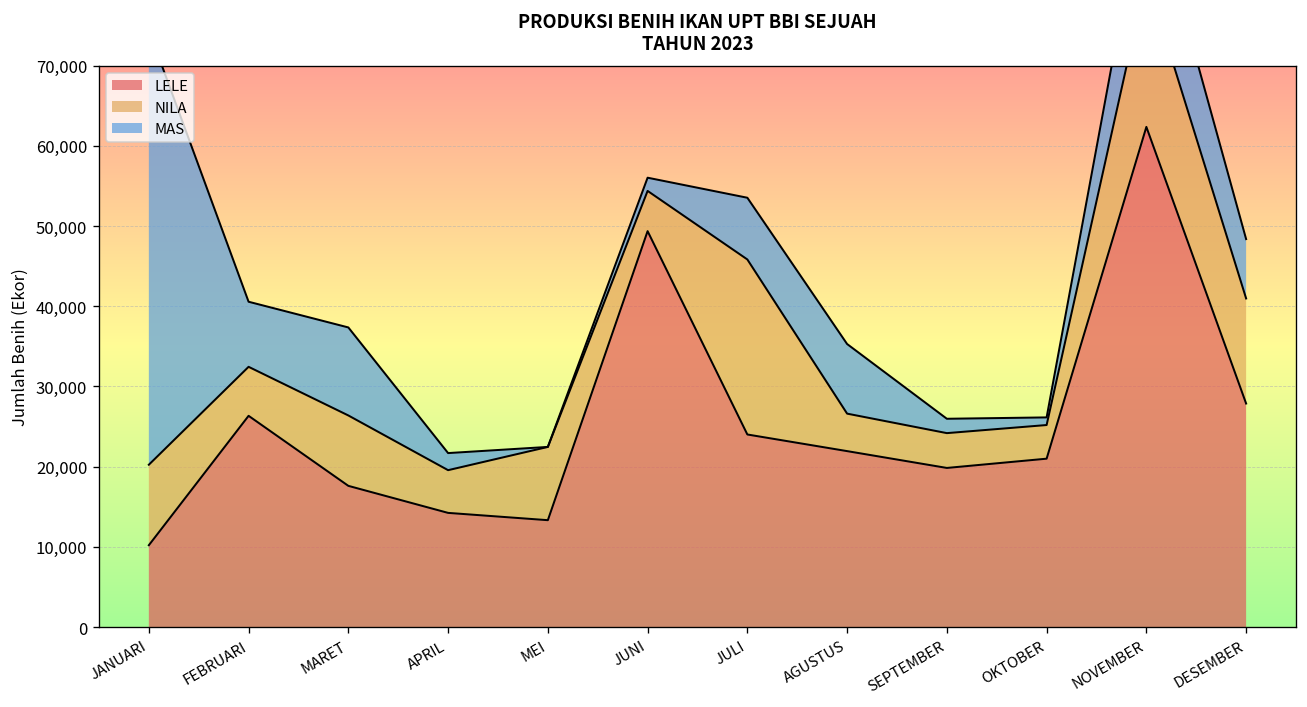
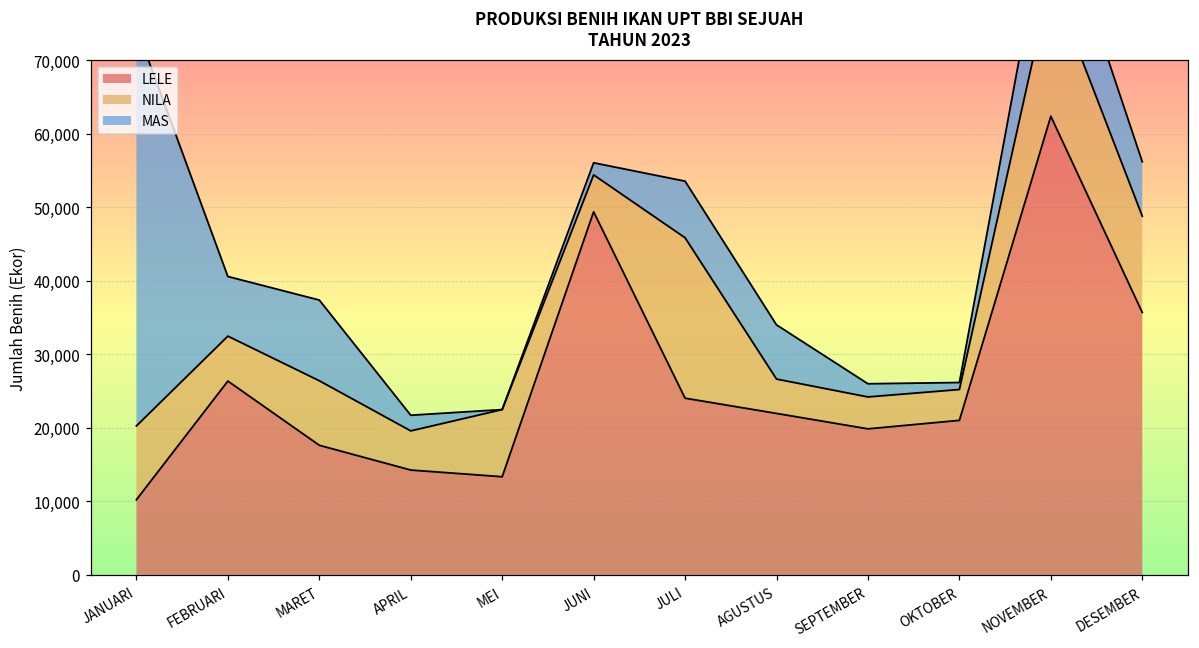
MAS, AGUSTUS: 9,000 -> 7,000
LELE, DESEMBER: 28,000 -> 36,000
